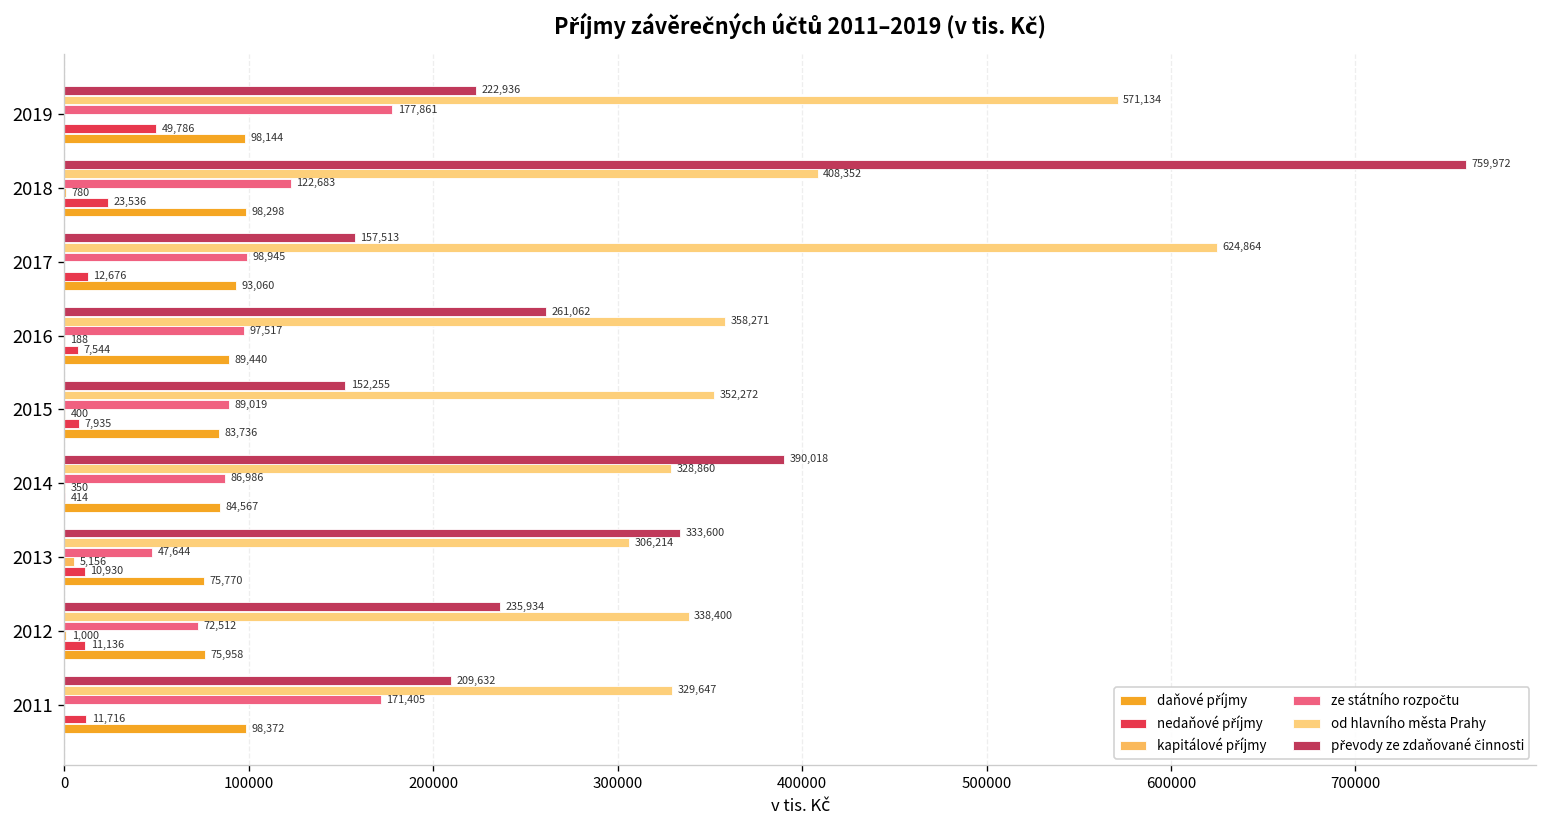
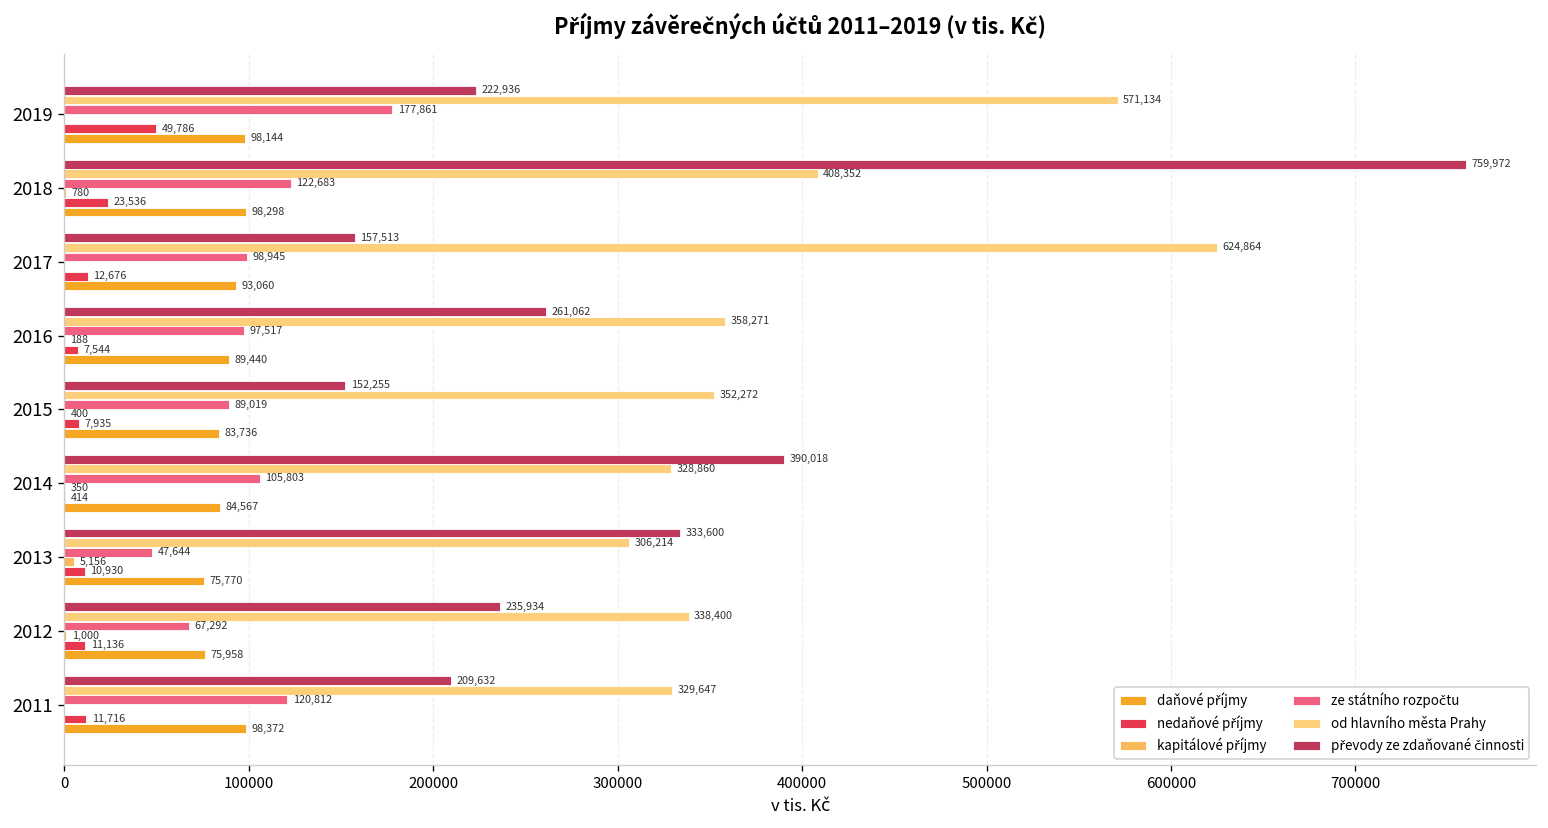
ze státního rozpočtu, 2014: 86,986 -> 105,803
ze státního rozpočtu, 2012: 72,512 -> 67,292
ze státního rozpočtu, 2011: 171,405 -> 120,812
